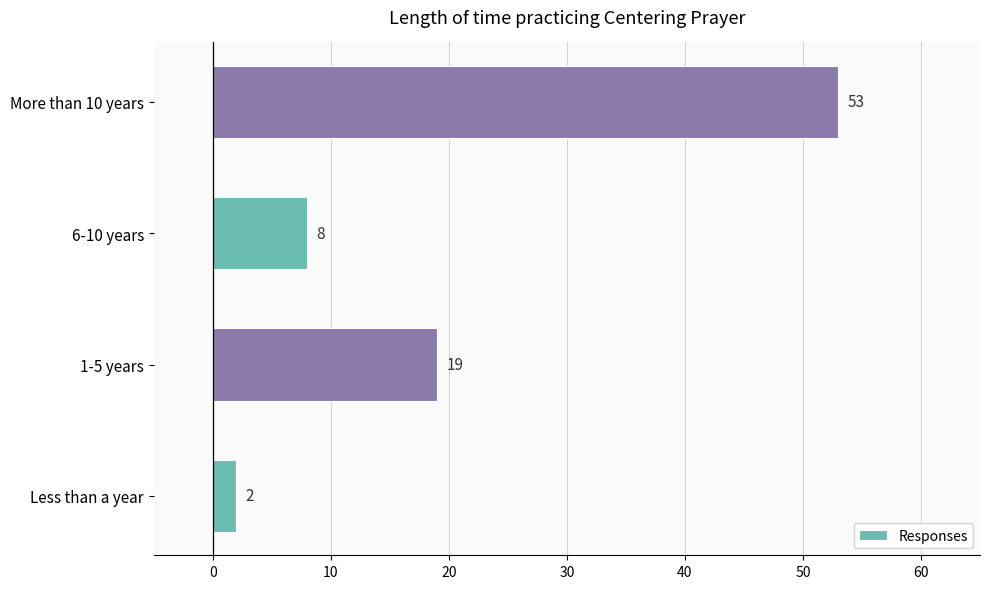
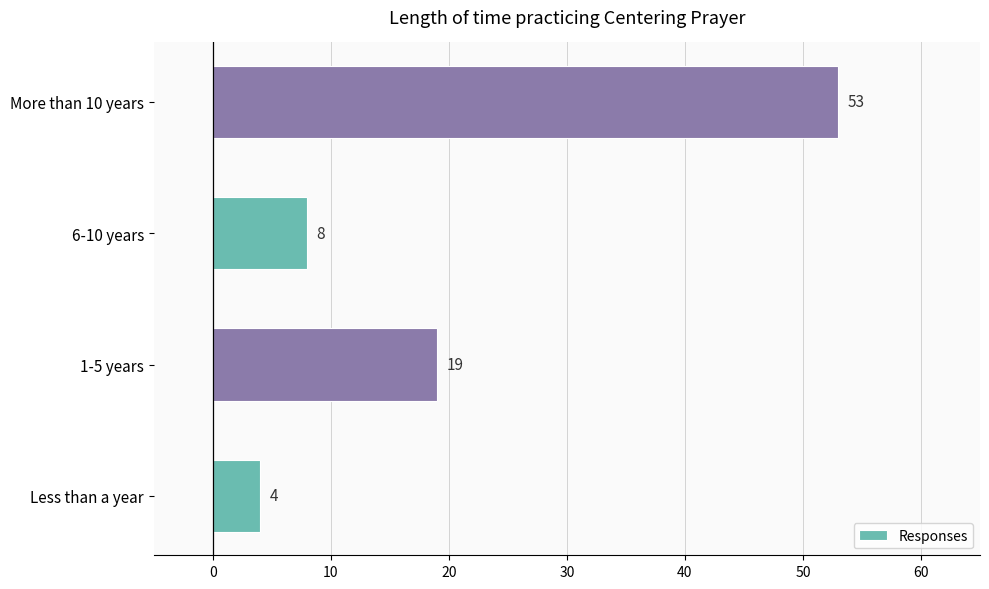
Less than a year: 2 -> 4
